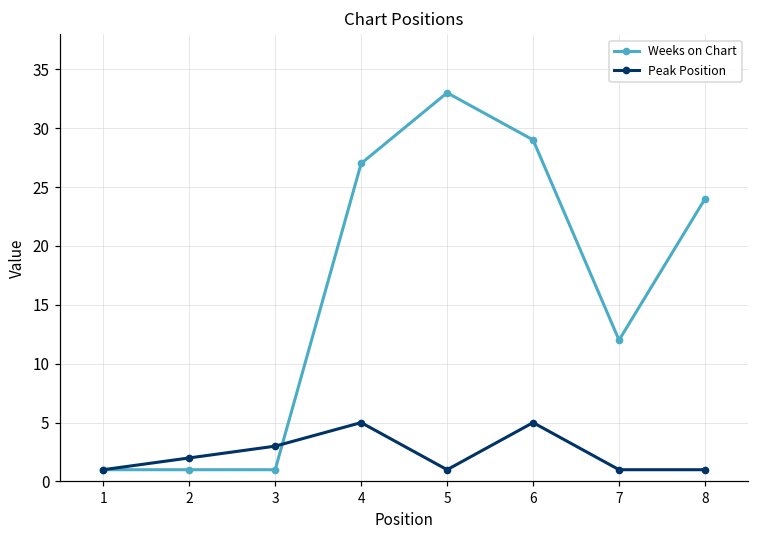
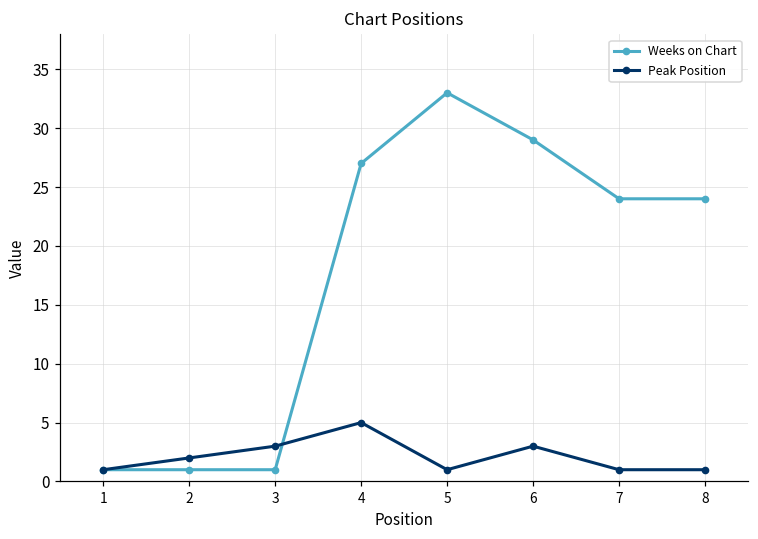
Peak Position, 6: 5 -> 3
Weeks on Chart, 7: 12 -> 24
